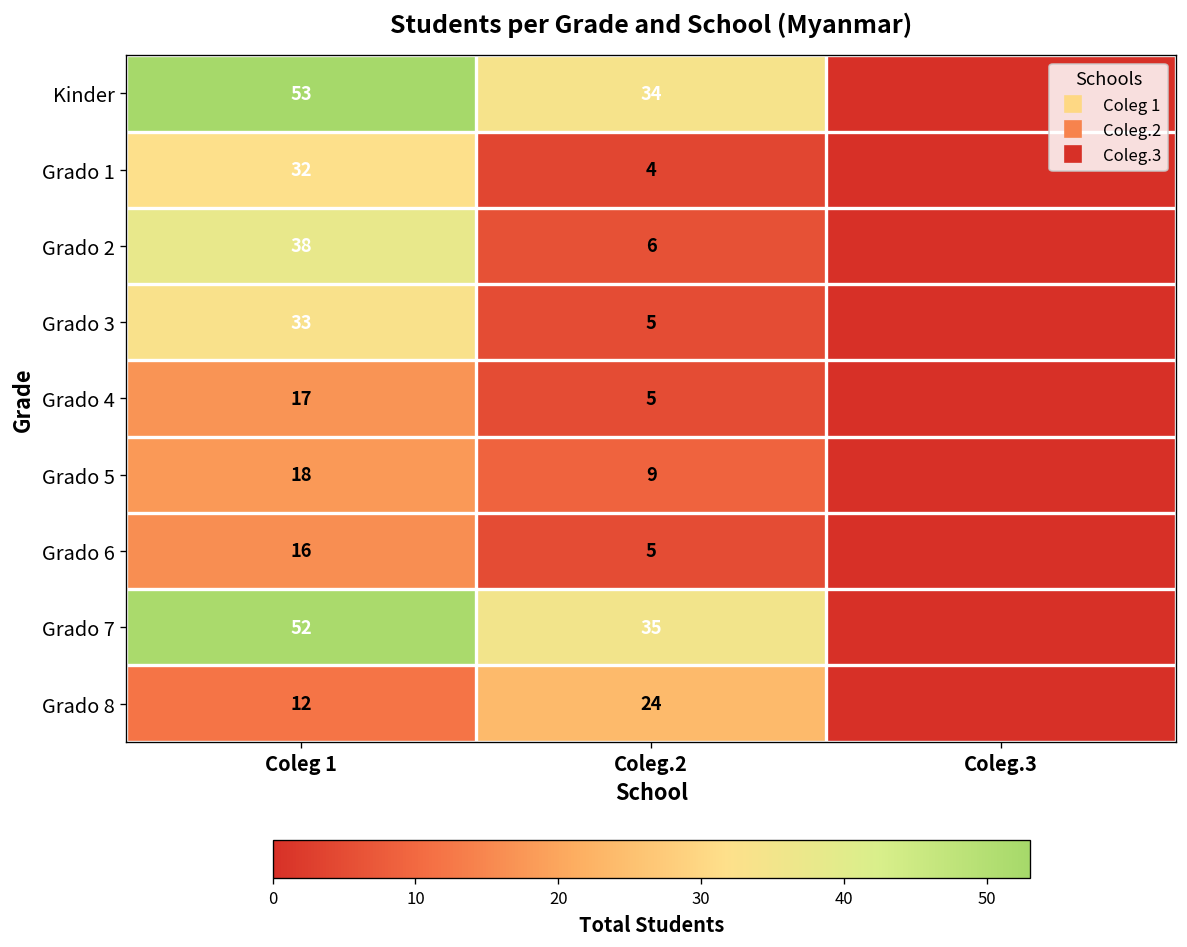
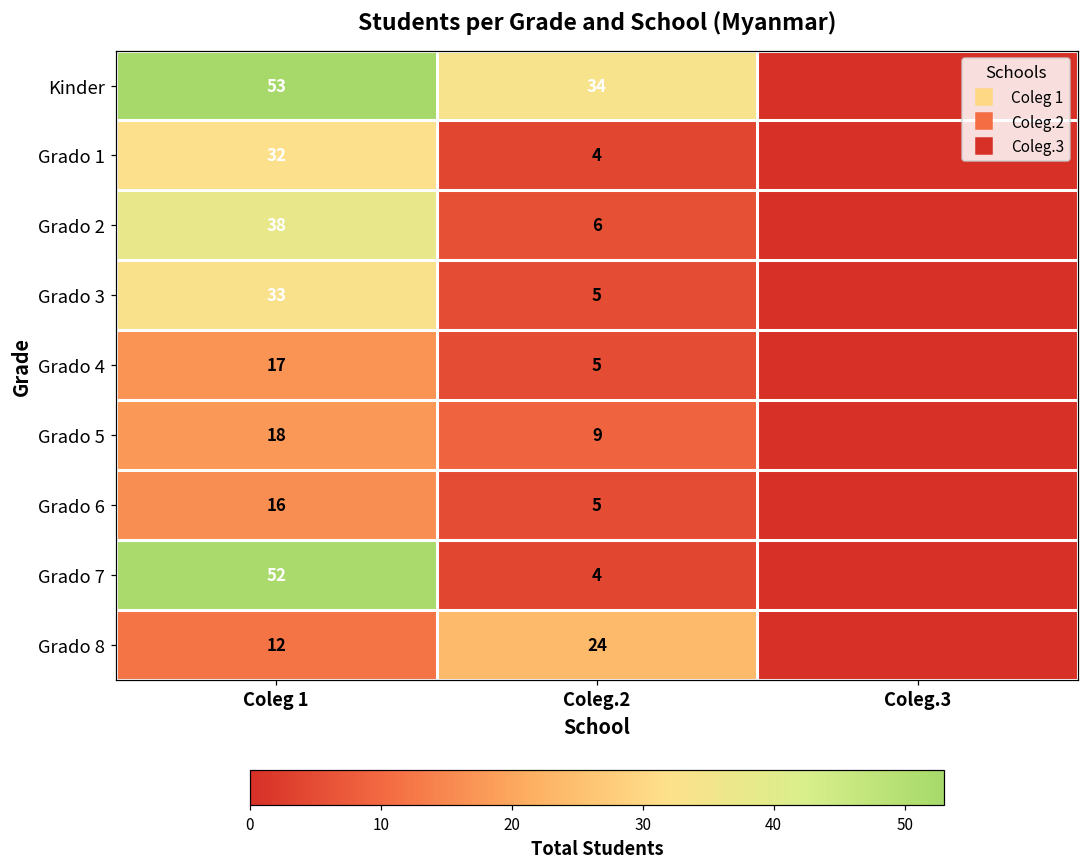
Grado 7, Coleg.2: 35 -> 4
